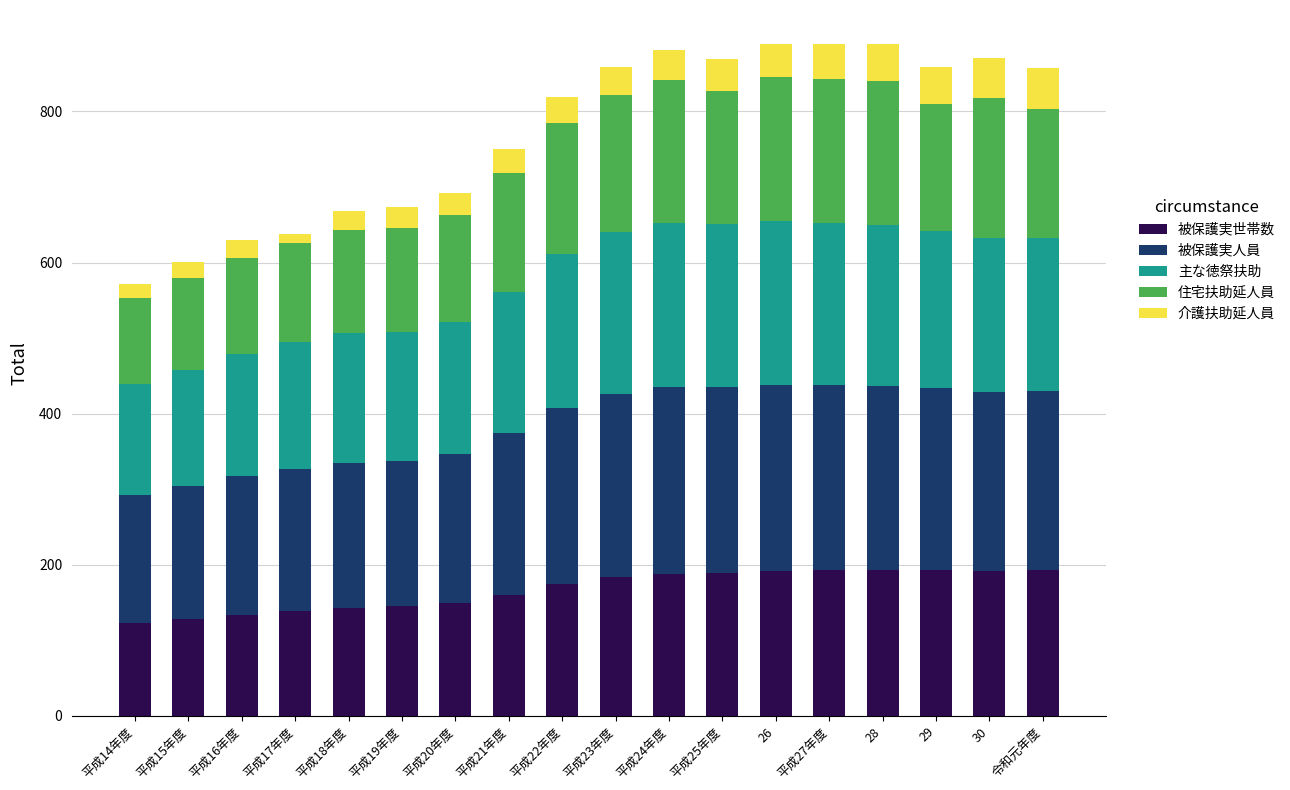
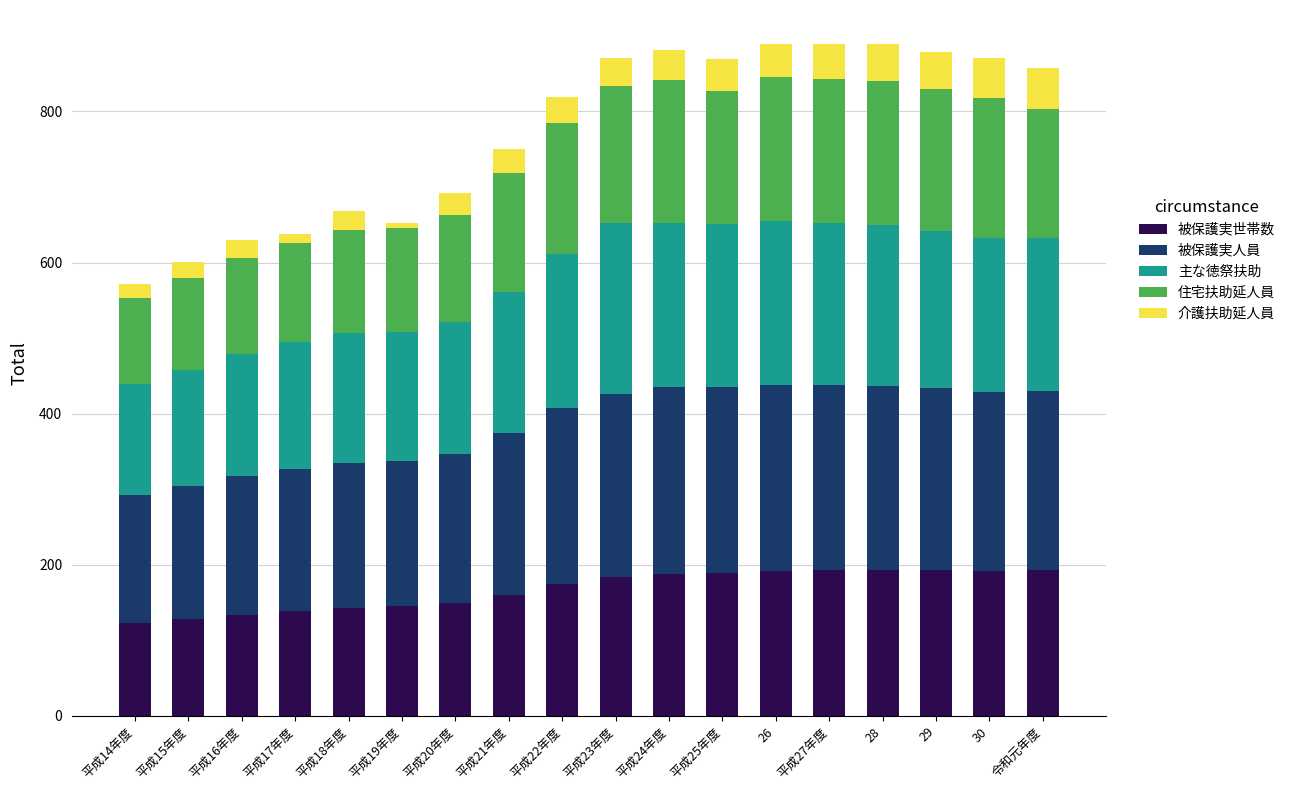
介護扶助延人員, 平成19年度: 30 -> 10
主な徳祭扶助, 平成23年度: 210 -> 230
住宅扶助延人員, 29: 170 -> 190
